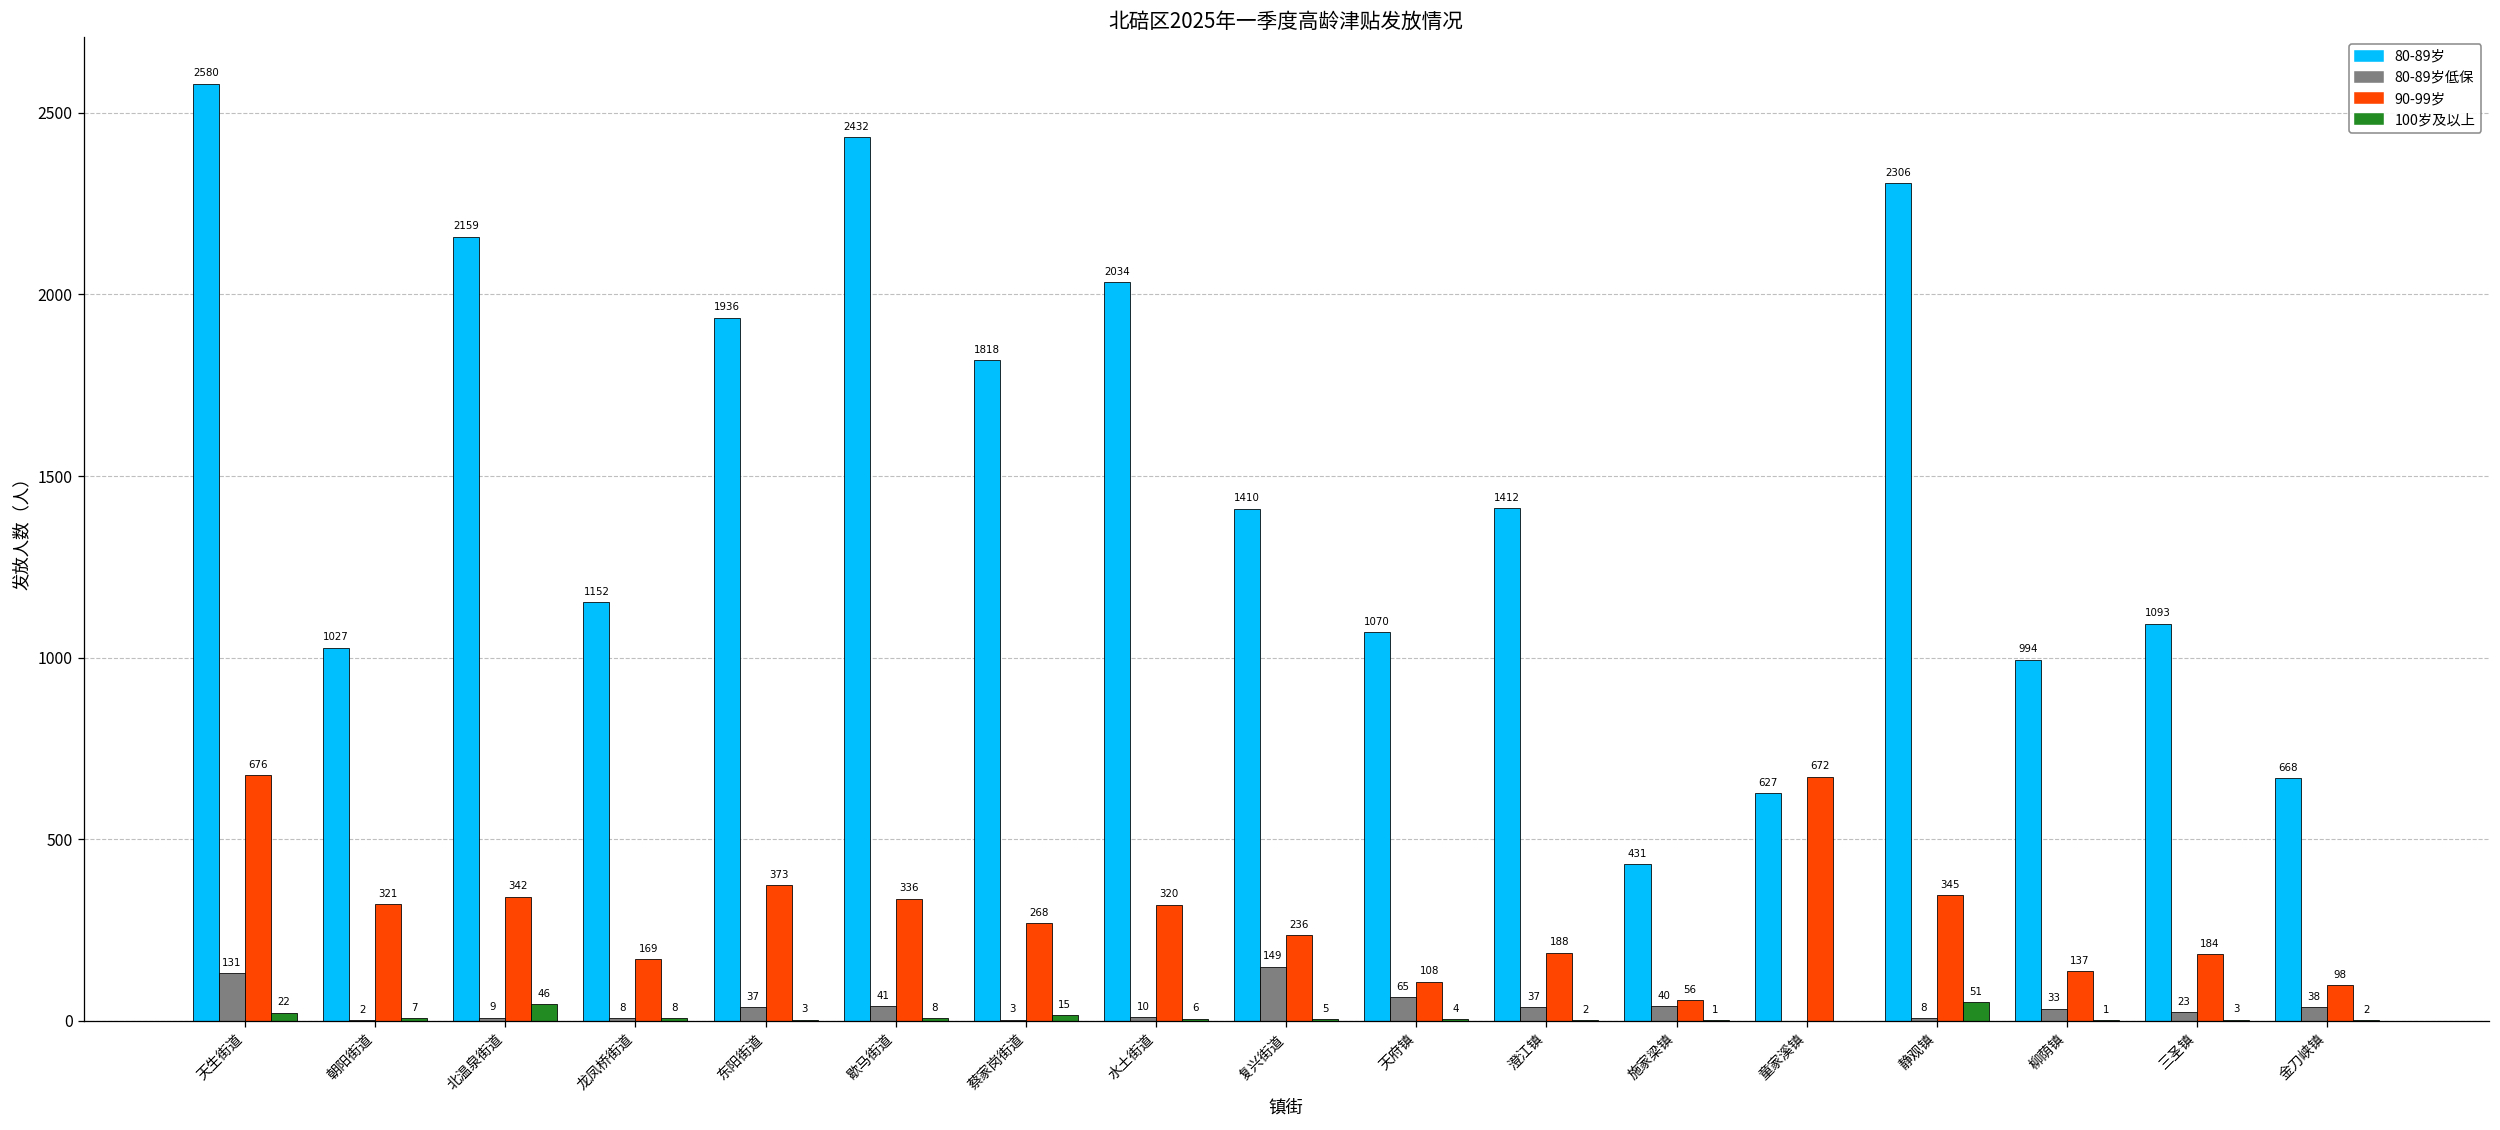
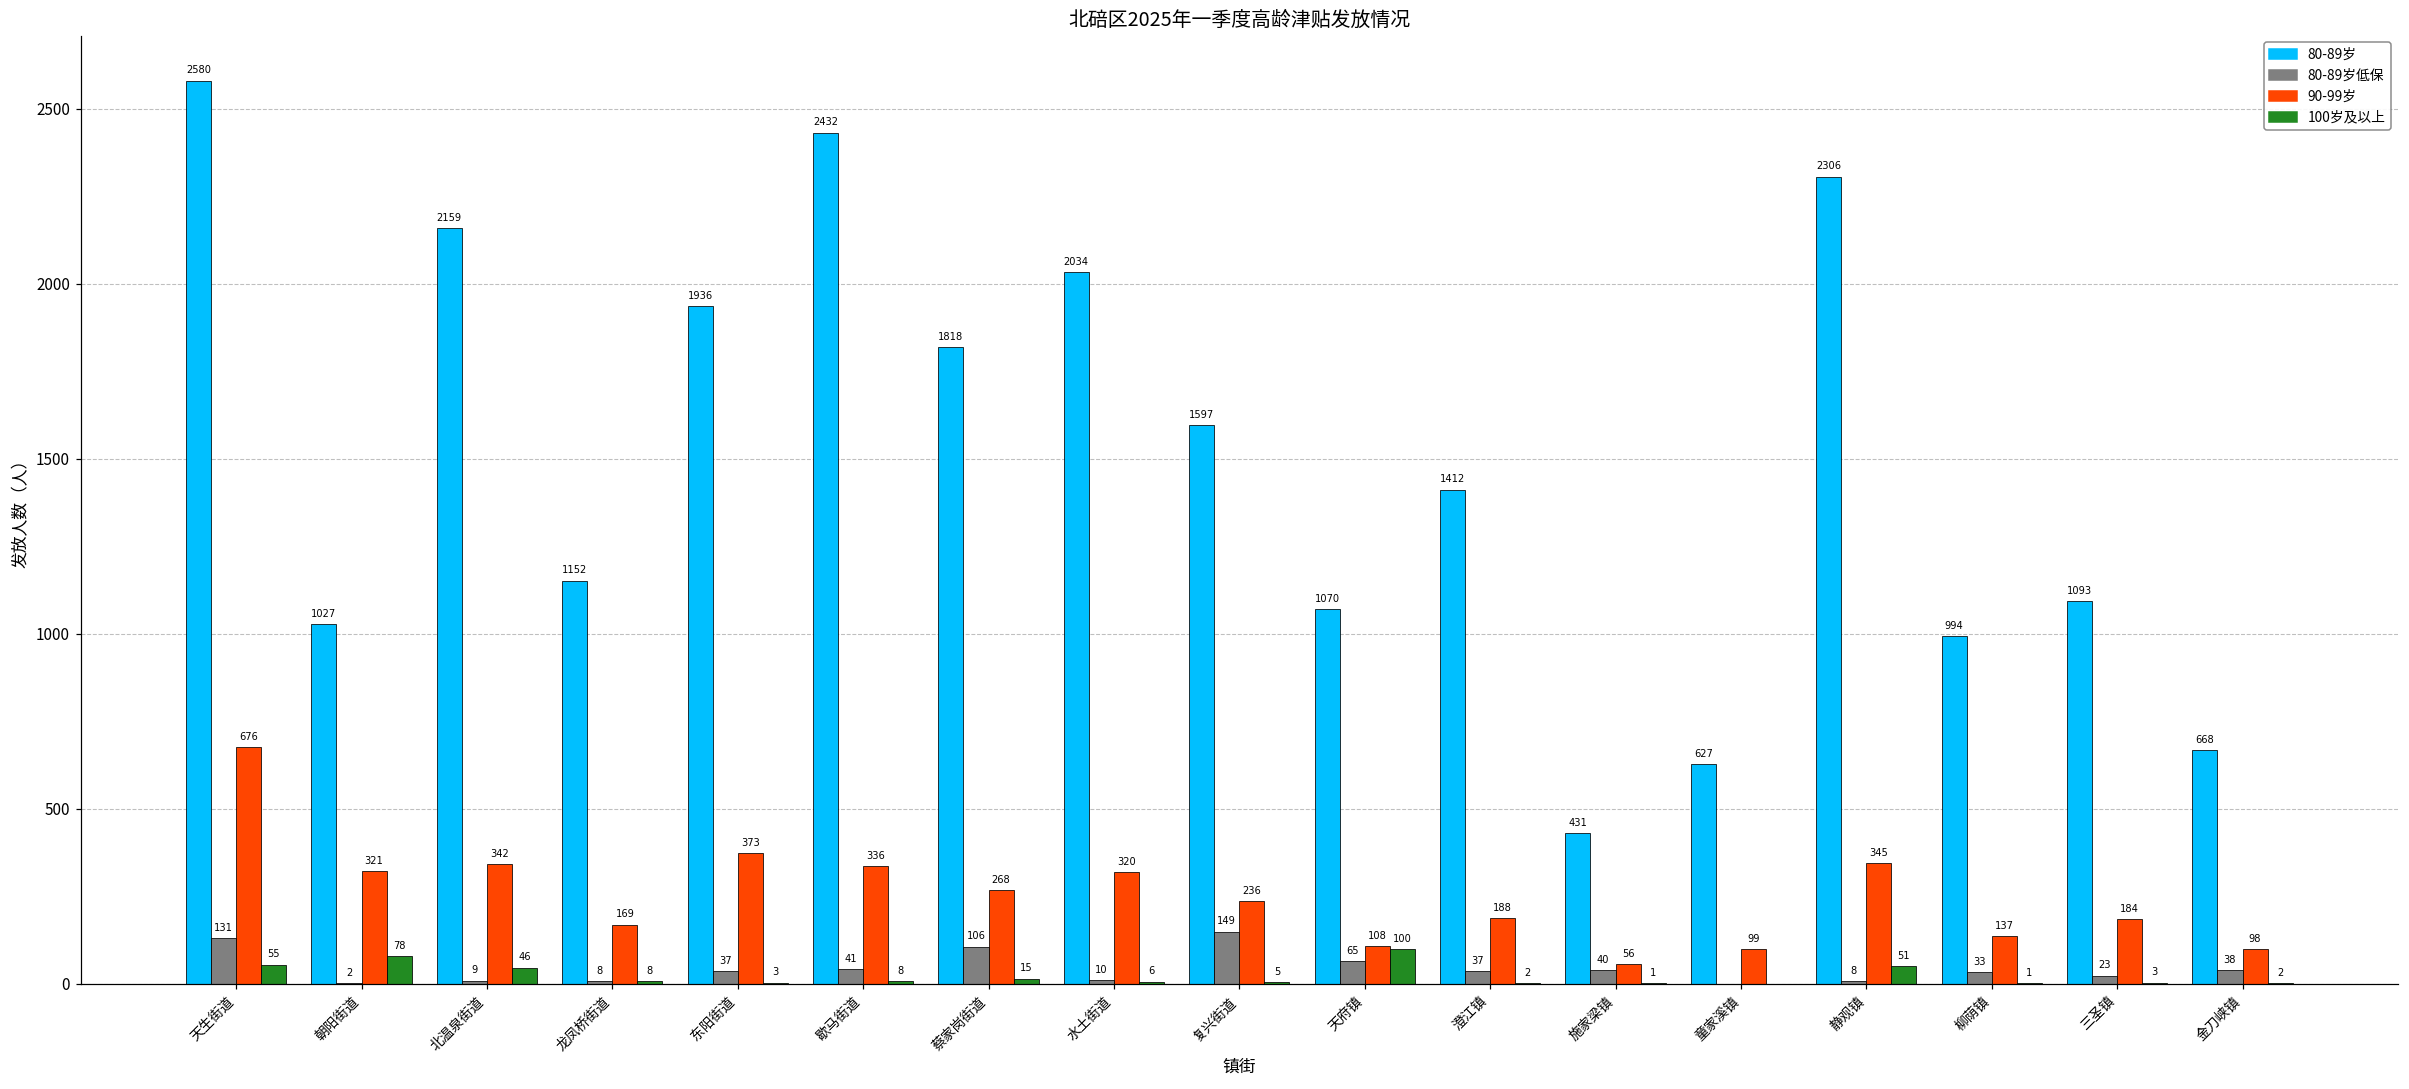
100岁及以上, 天生街道: 22 -> 55
100岁及以上, 朝阳街道: 7 -> 78
80-89岁低保, 蔡家岗街道: 3 -> 106
80-89岁, 复兴街道: 1410 -> 1597
100岁及以上, 天府镇: 4 -> 100
90-99岁, 童家溪镇: 672 -> 99
